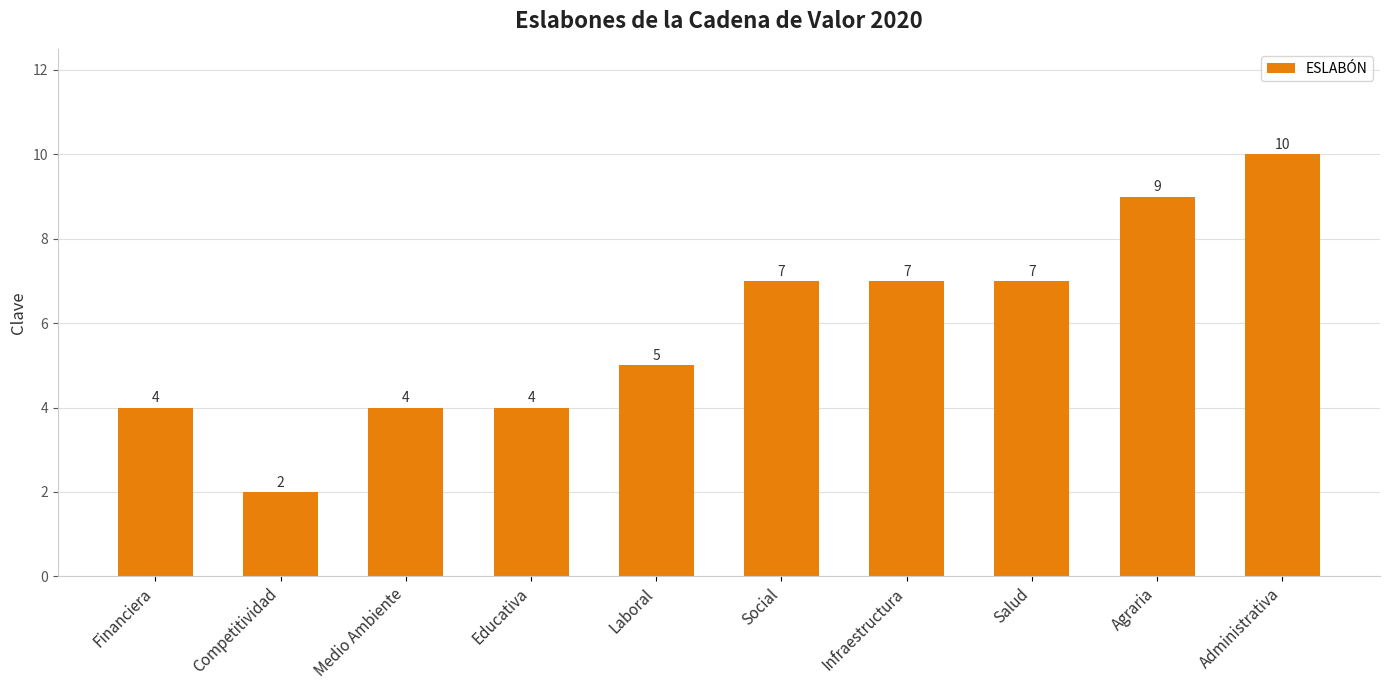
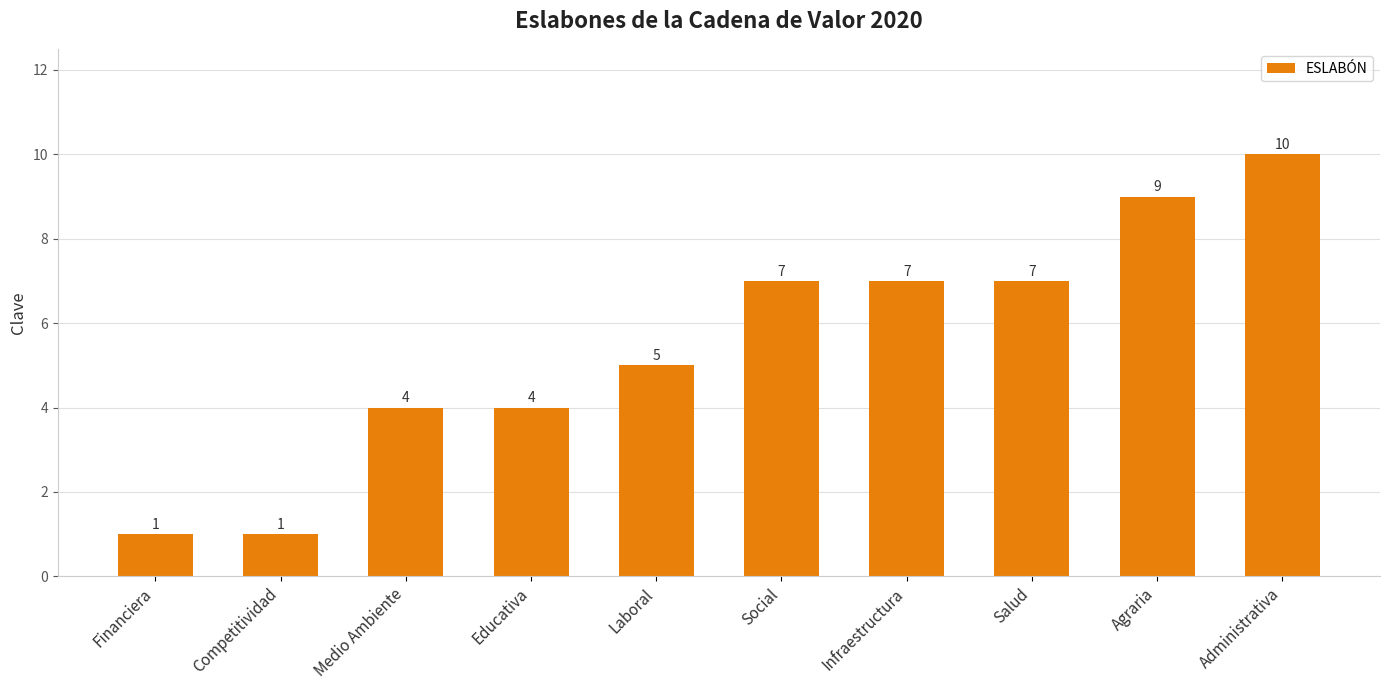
Financiera: 4 -> 1
Competitividad: 2 -> 1
